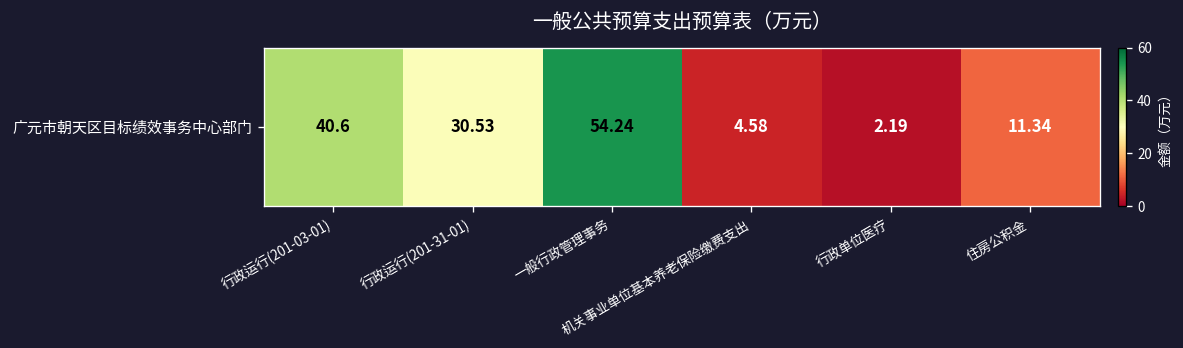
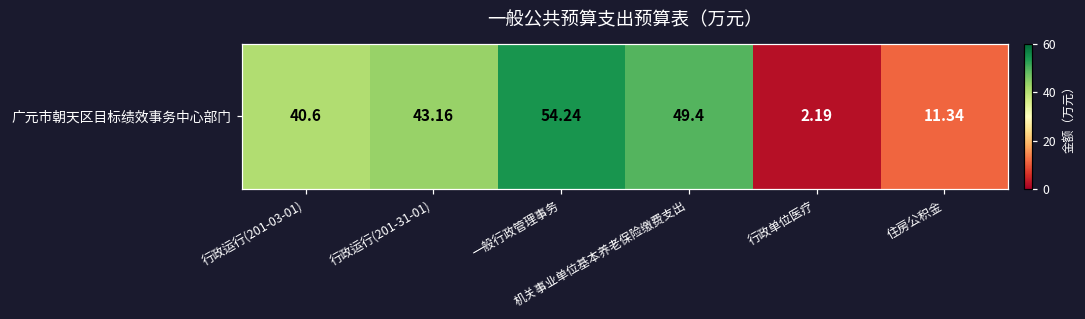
广元市朝天区目标绩效事务中心部门, 行政运行(201-31-01): 30.53 -> 43.16
广元市朝天区目标绩效事务中心部门, 机关事业单位基本养老保险缴费支出: 4.58 -> 49.4
